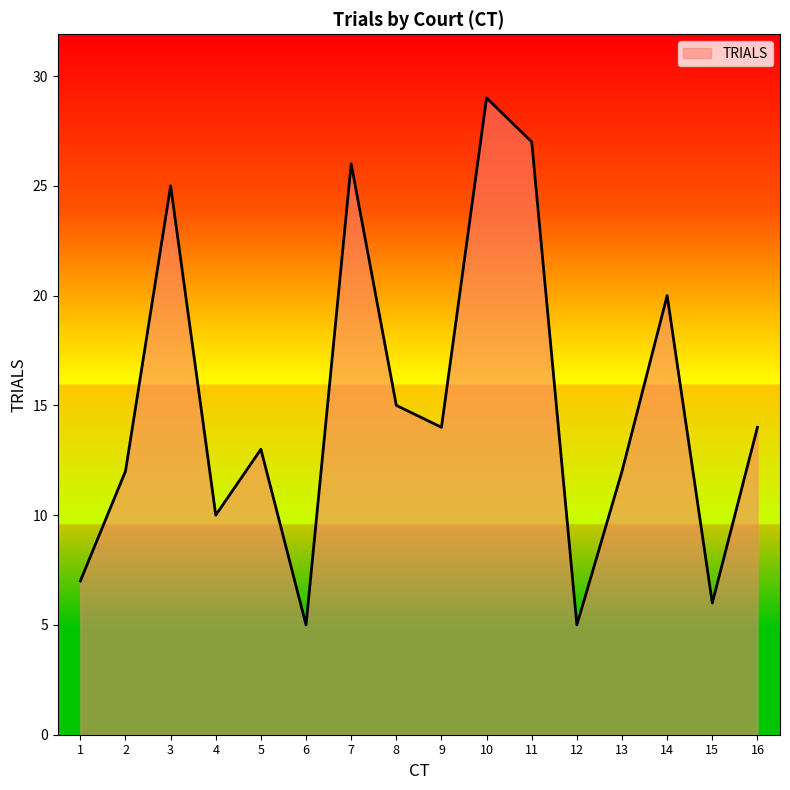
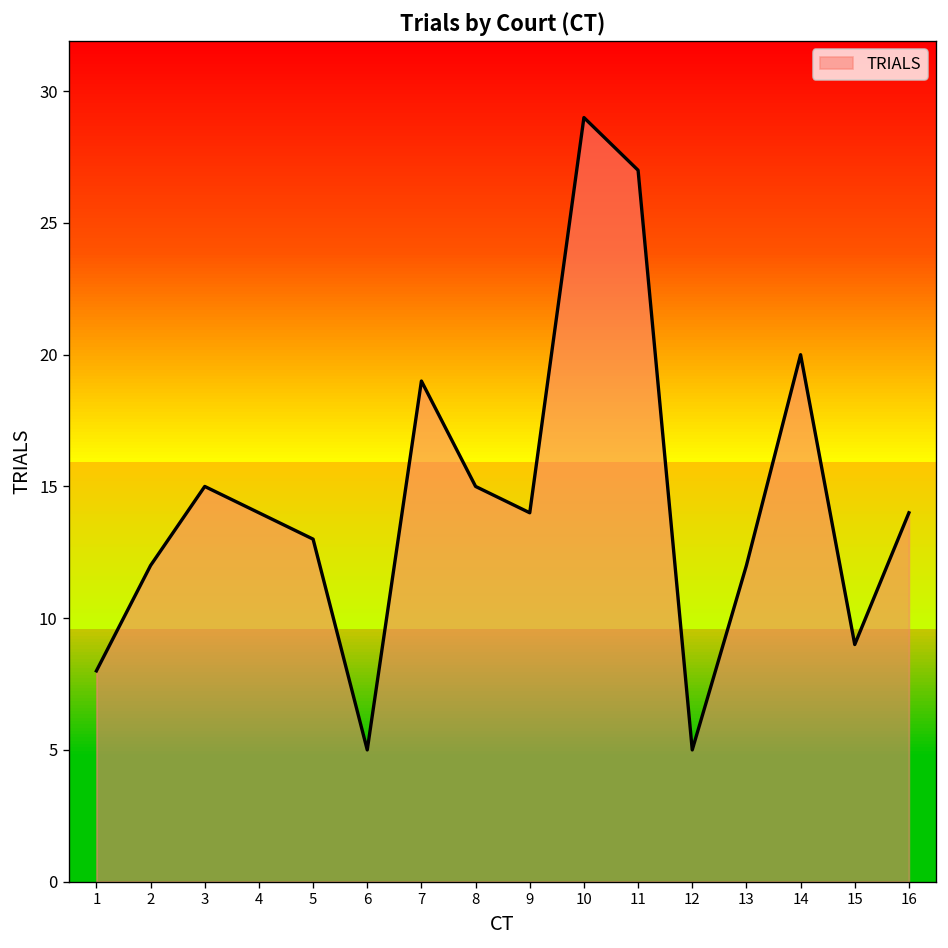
1: 7 -> 8
3: 25 -> 15
4: 10 -> 14
7: 26 -> 19
15: 6 -> 9
